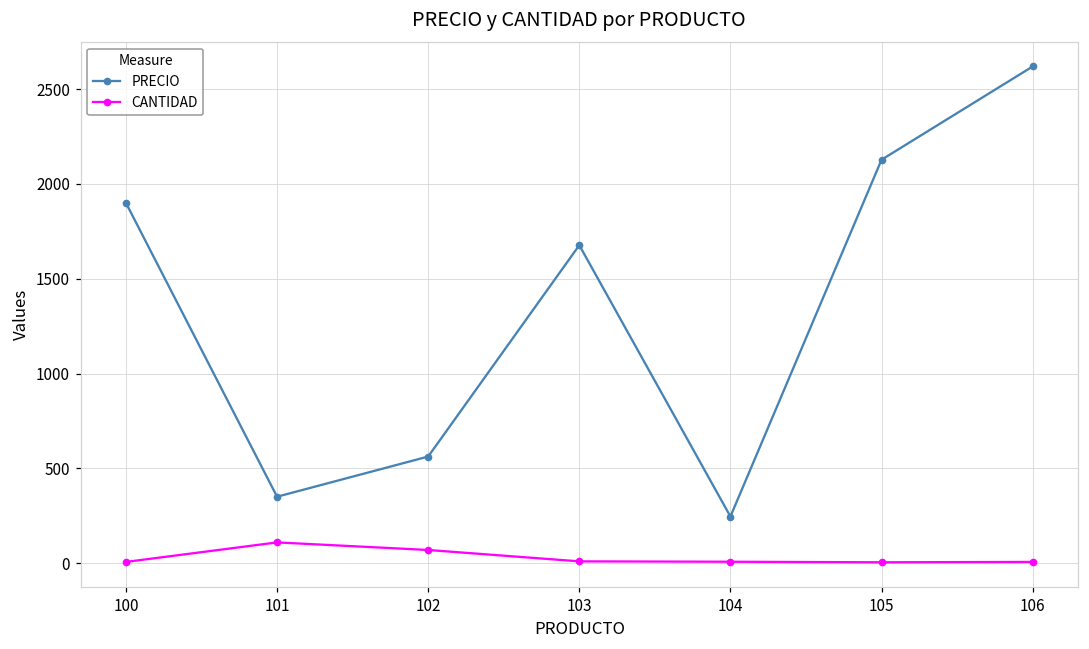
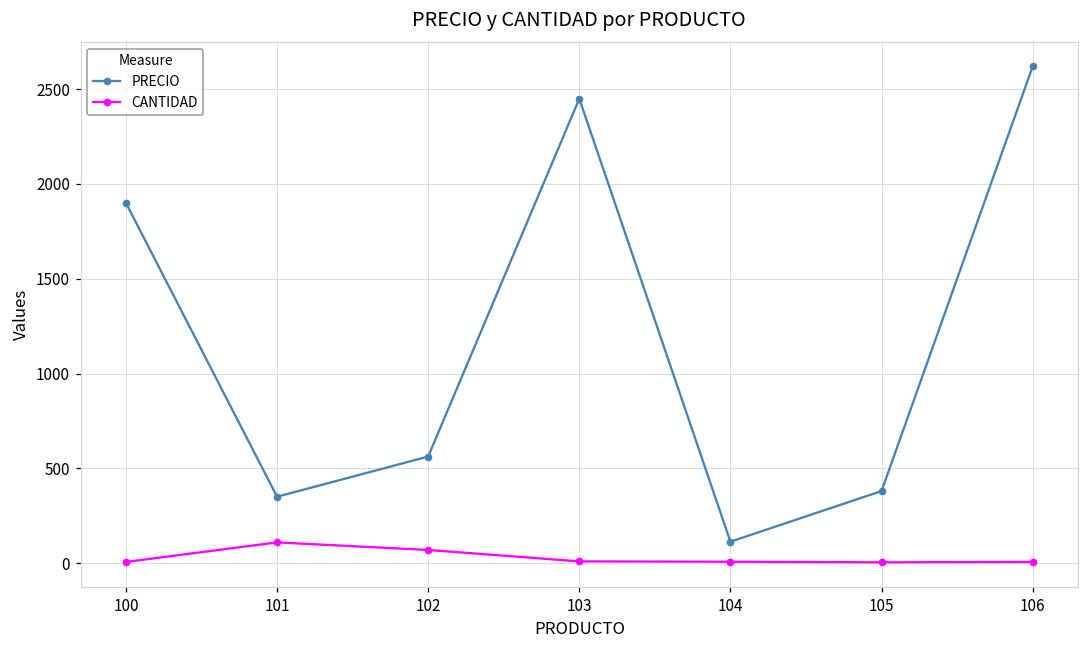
PRECIO, 103: 1680 -> 2450
PRECIO, 104: 250 -> 110
PRECIO, 105: 2130 -> 380
